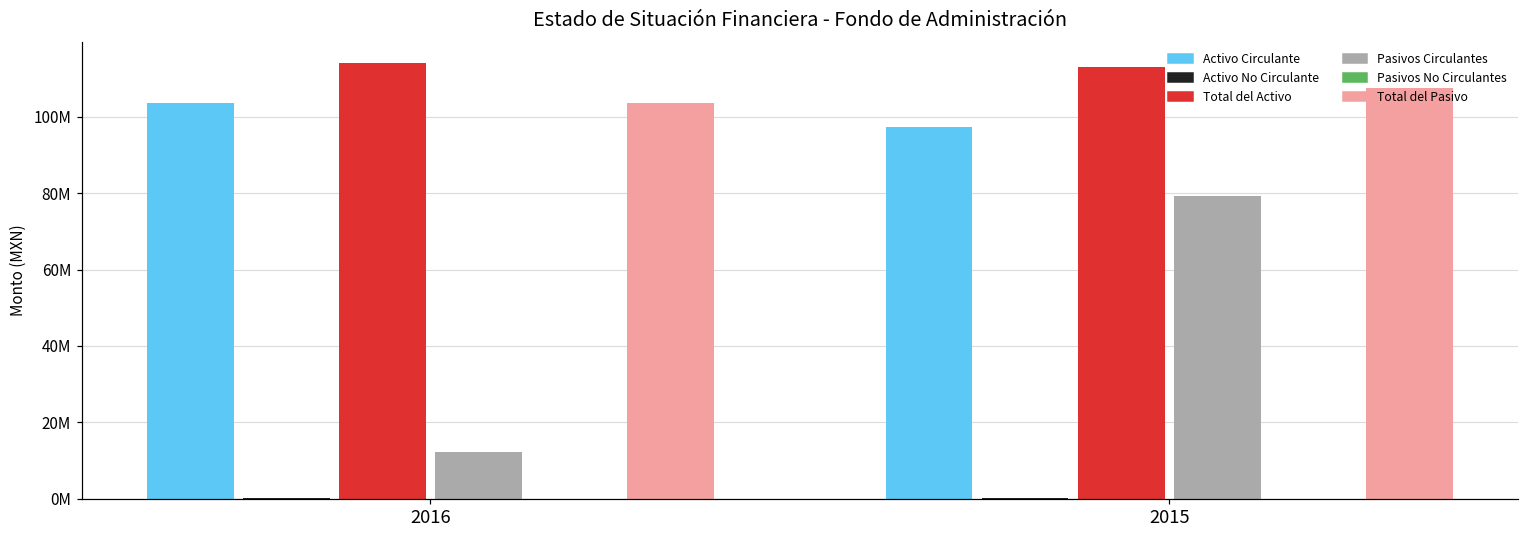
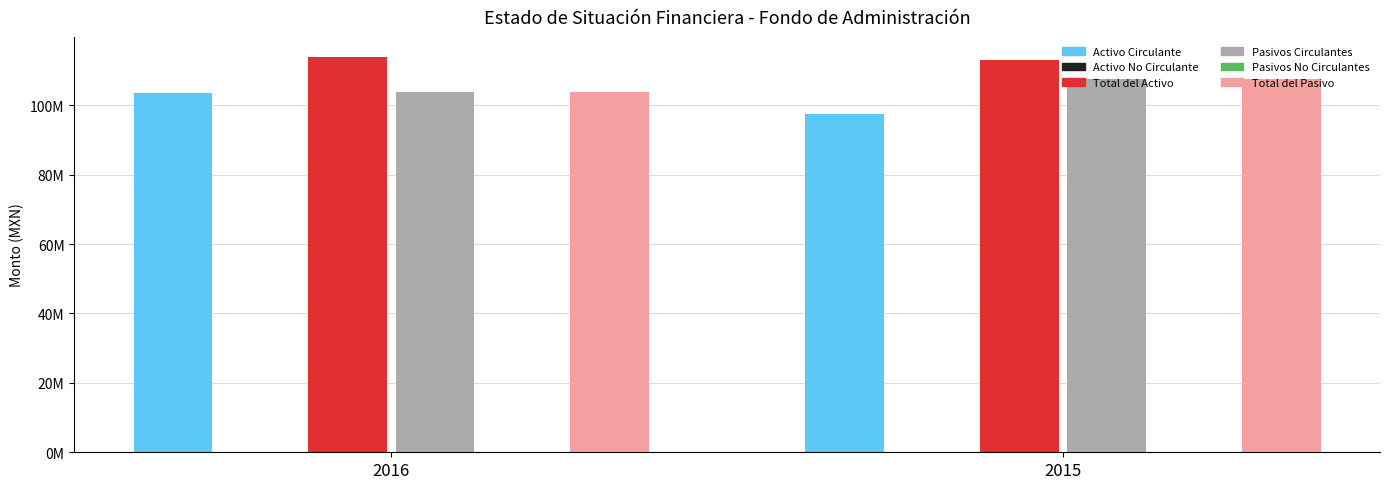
Pasivos Circulantes, 2016: 12000000 -> 104000000
Pasivos Circulantes, 2015: 79000000 -> 108000000
